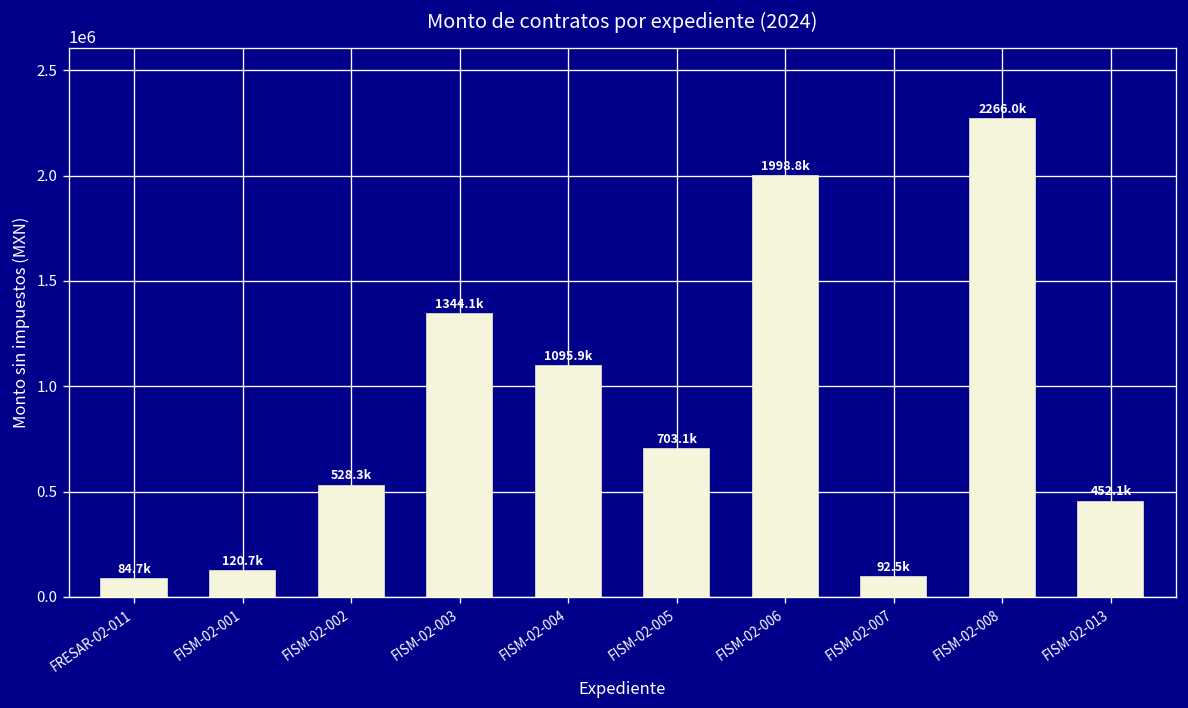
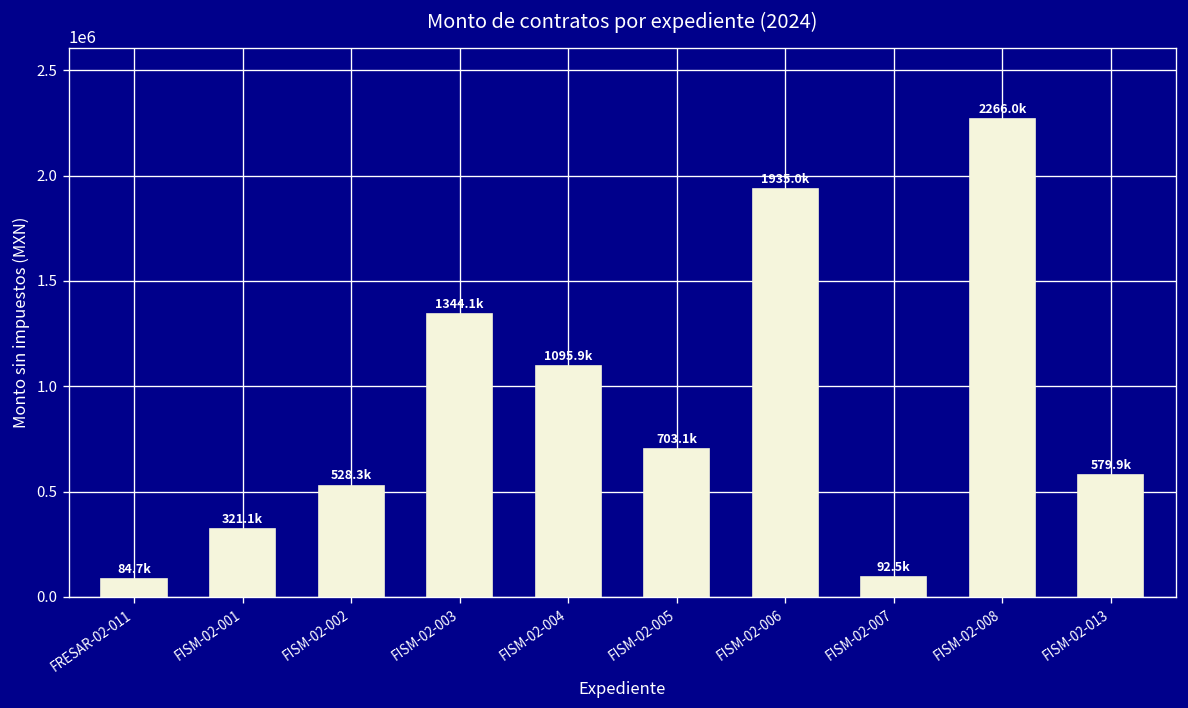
FISM-02-001: 120.7k -> 321.1k
FISM-02-006: 1998.8k -> 1935.0k
FISM-02-013: 452.1k -> 579.9k
